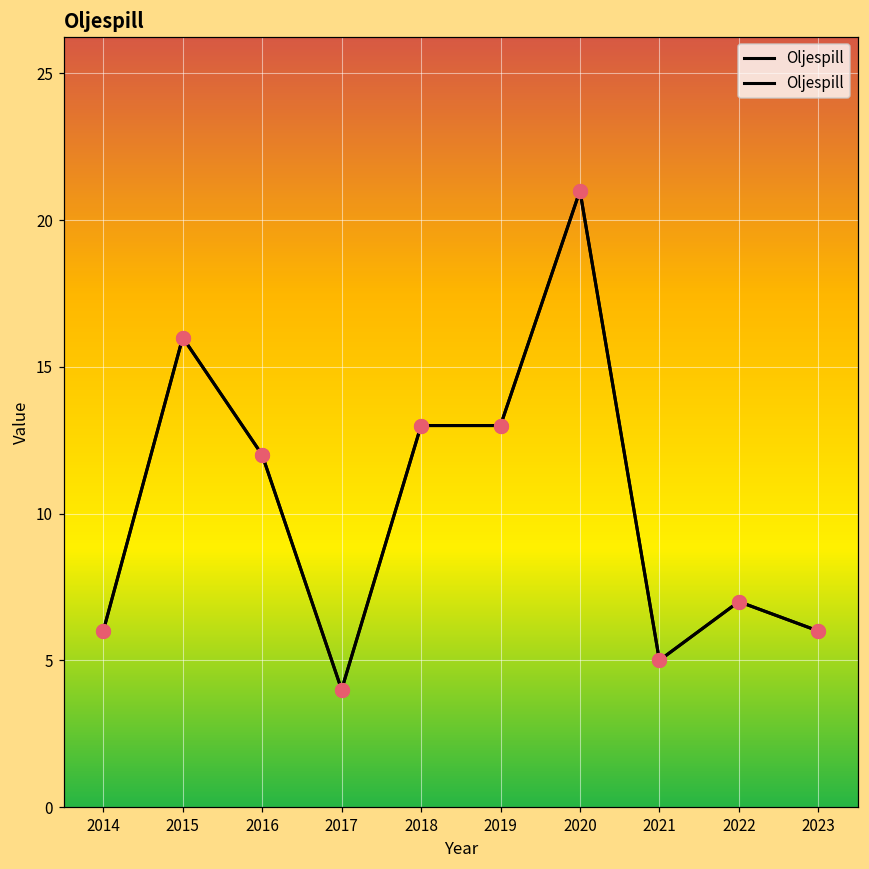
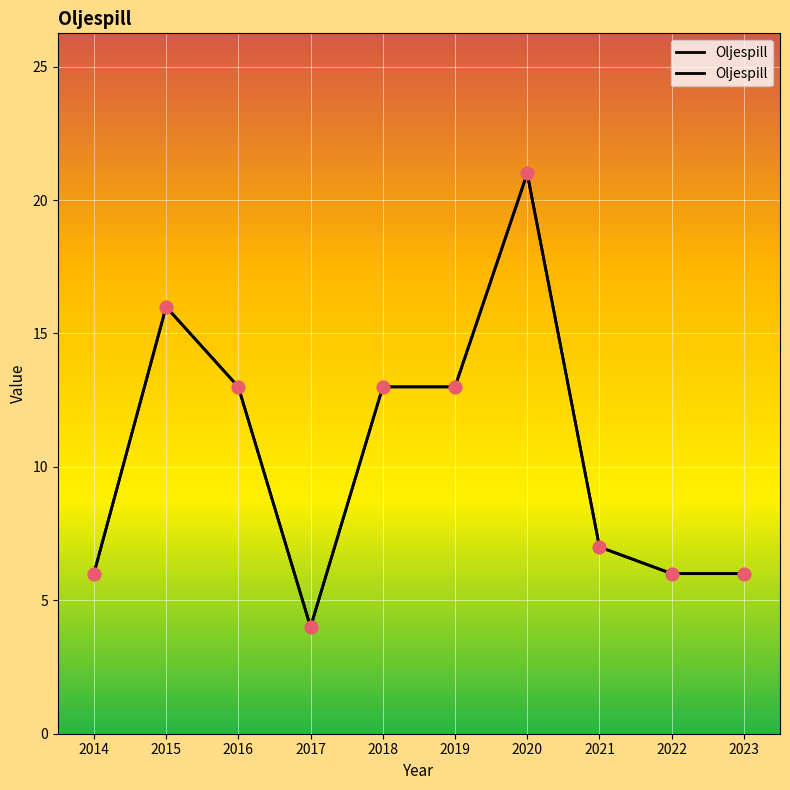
2016: 12 -> 13
2021: 5 -> 7
2022: 7 -> 6
